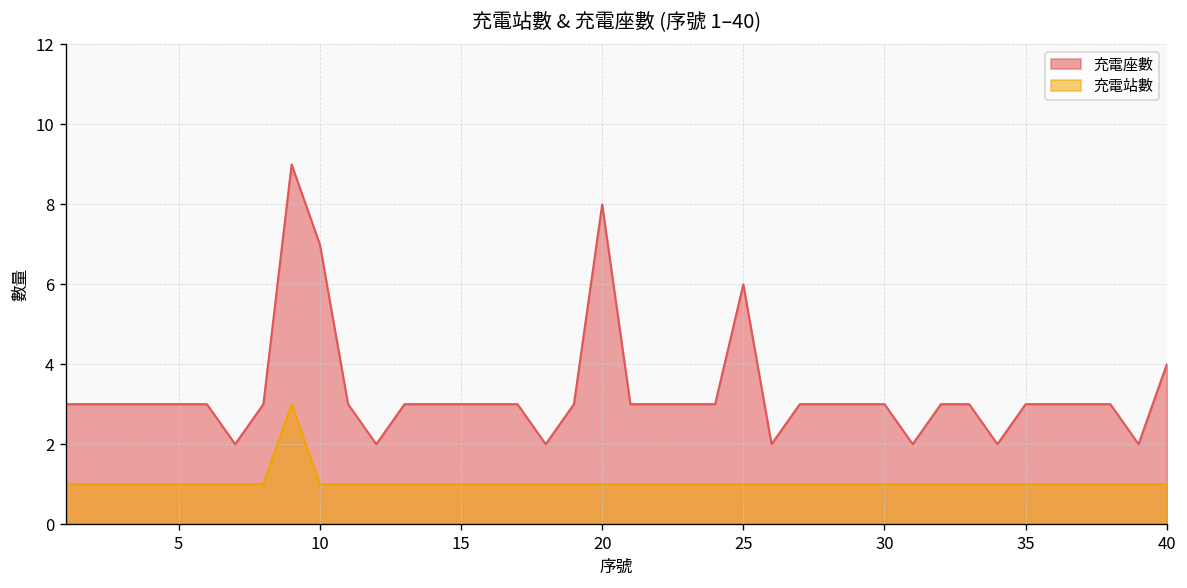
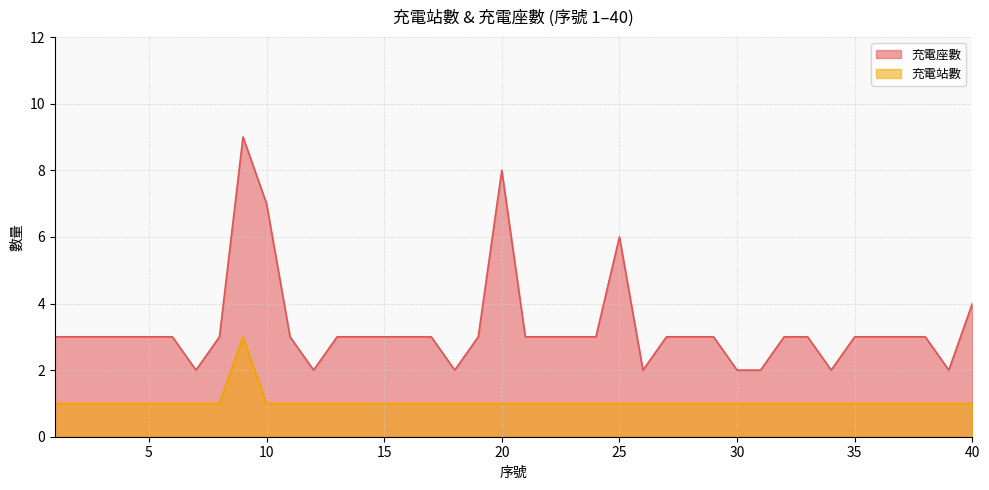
充電座數, 30: 3 -> 2
